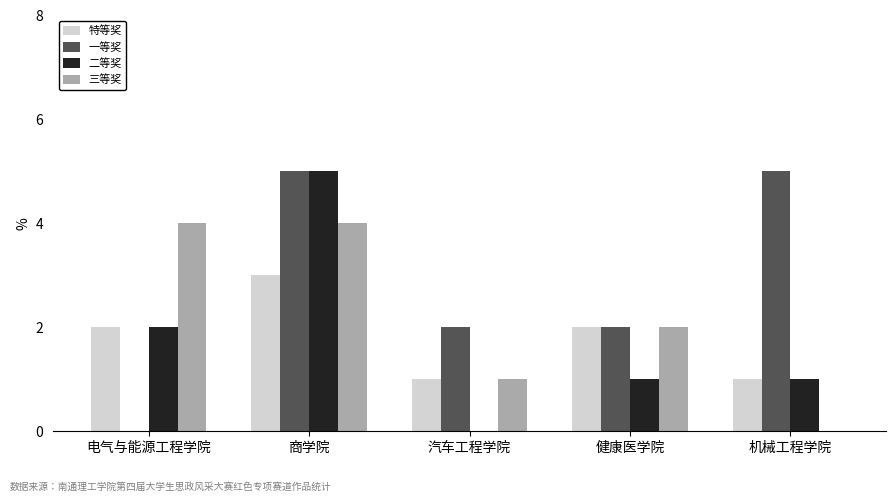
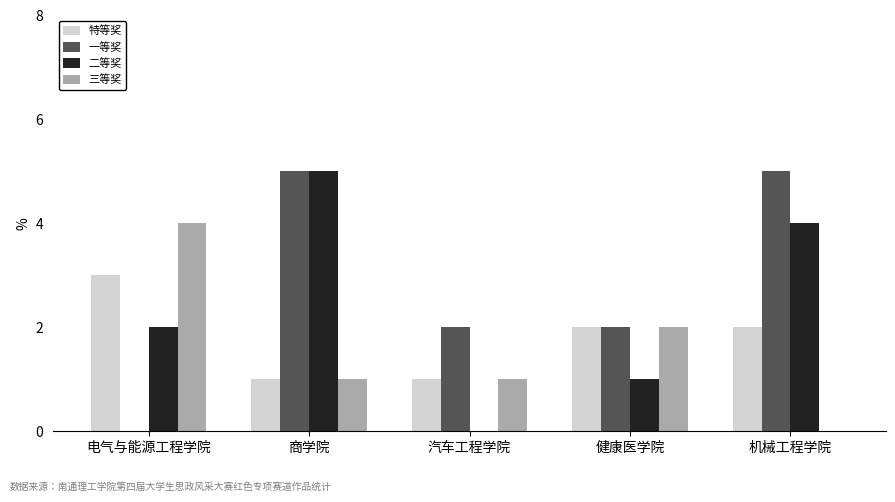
特等奖, 电气与能源工程学院: 2 -> 3
特等奖, 商学院: 3 -> 1
三等奖, 商学院: 4 -> 1
特等奖, 机械工程学院: 1 -> 2
二等奖, 机械工程学院: 1 -> 4
